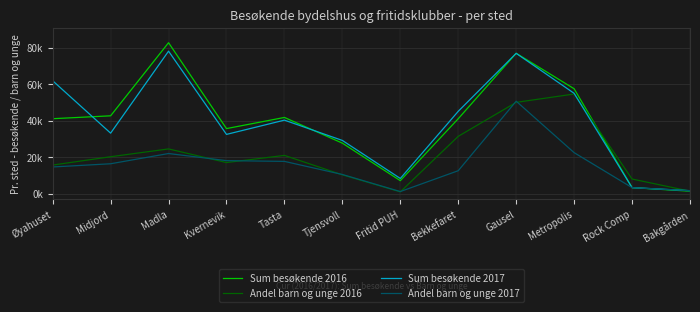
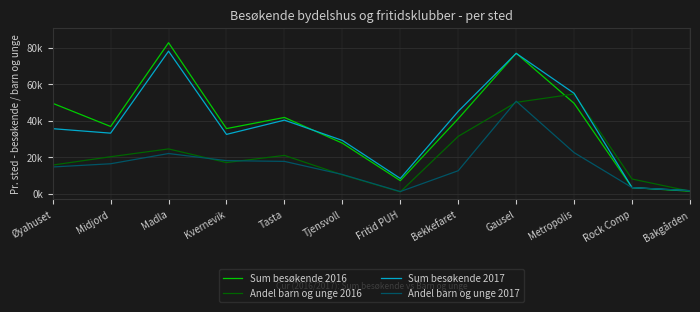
Sum besøkende 2016, Øyahuset: 41000 -> 50000
Sum besøkende 2017, Øyahuset: 62000 -> 36000
Sum besøkende 2016, Midjord: 43000 -> 37000
Sum besøkende 2016, Metropolis: 58000 -> 50000
